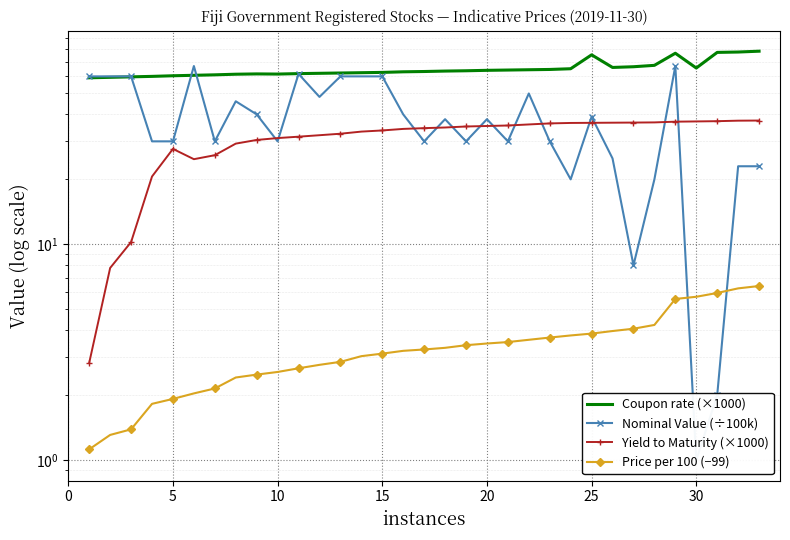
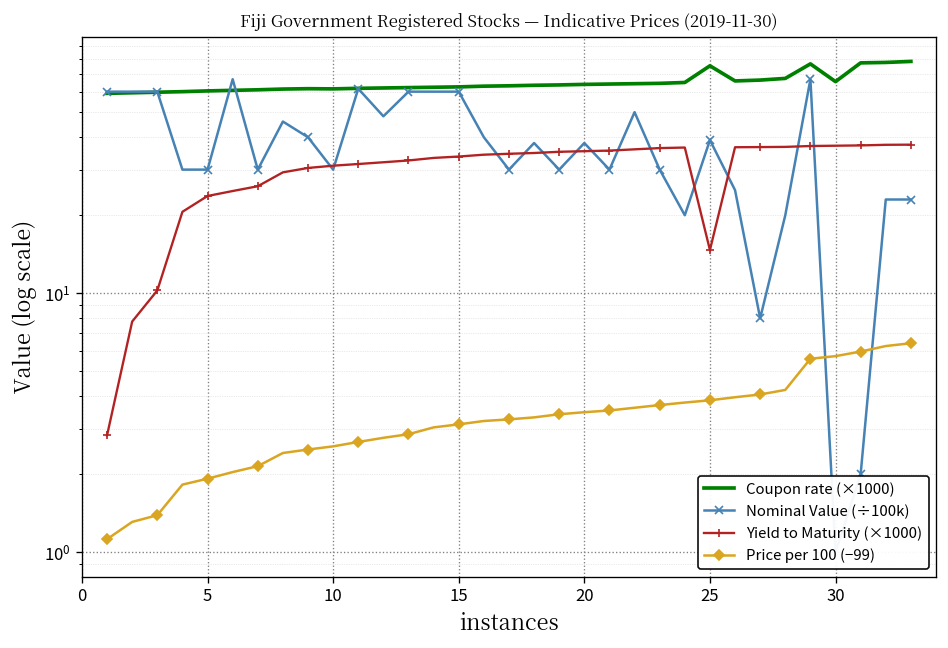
Yield to Maturity (×1000), 5: 28 -> 24
Yield to Maturity (×1000), 25: 37 -> 15
